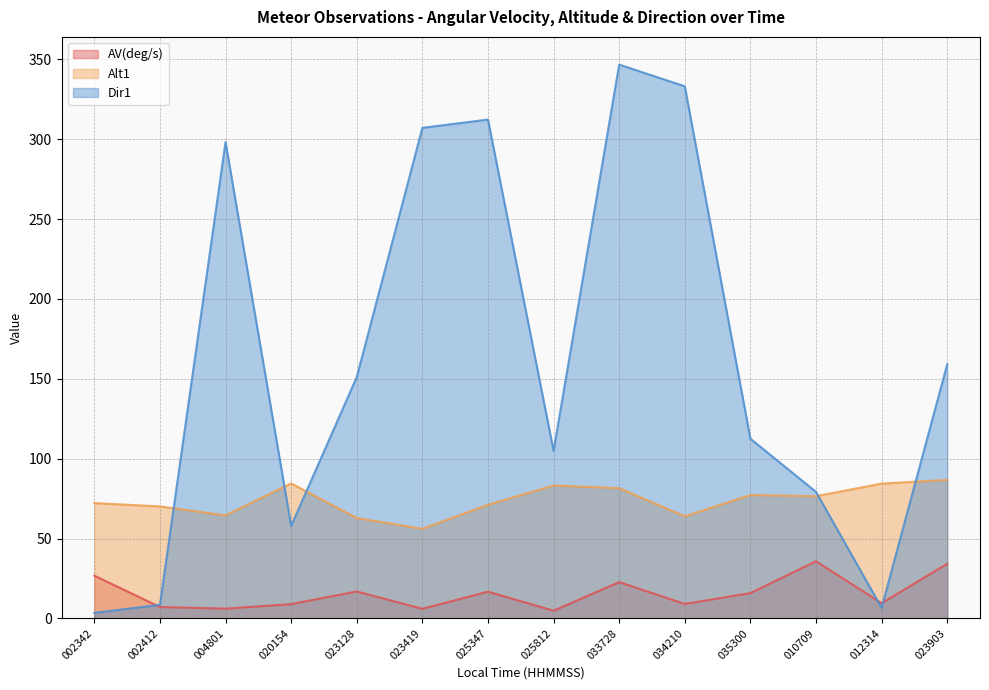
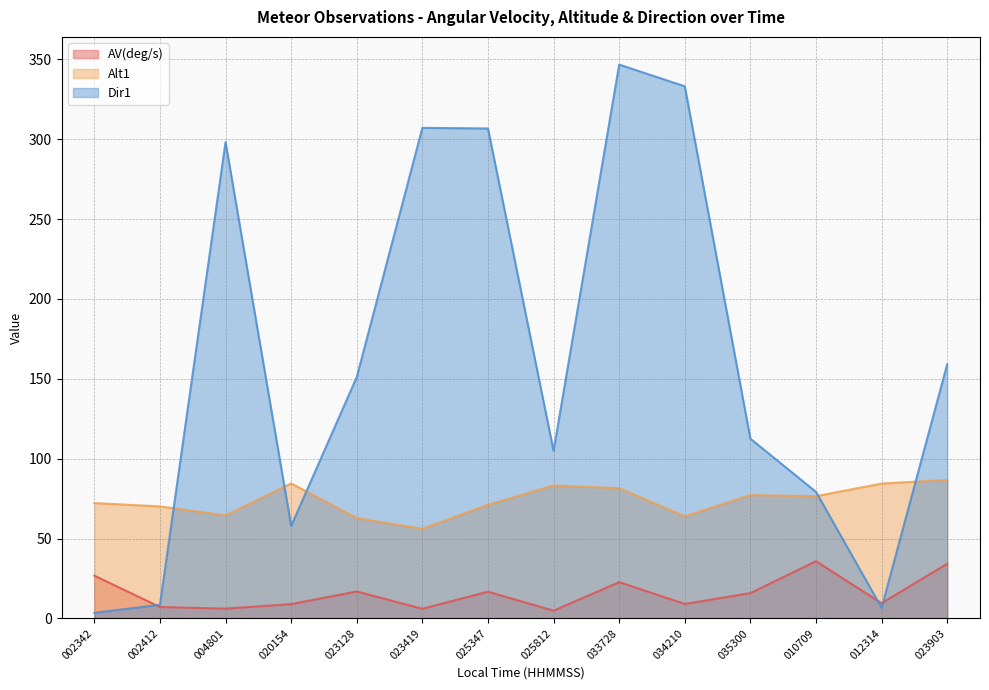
Dir1, 025347: 312 -> 307
